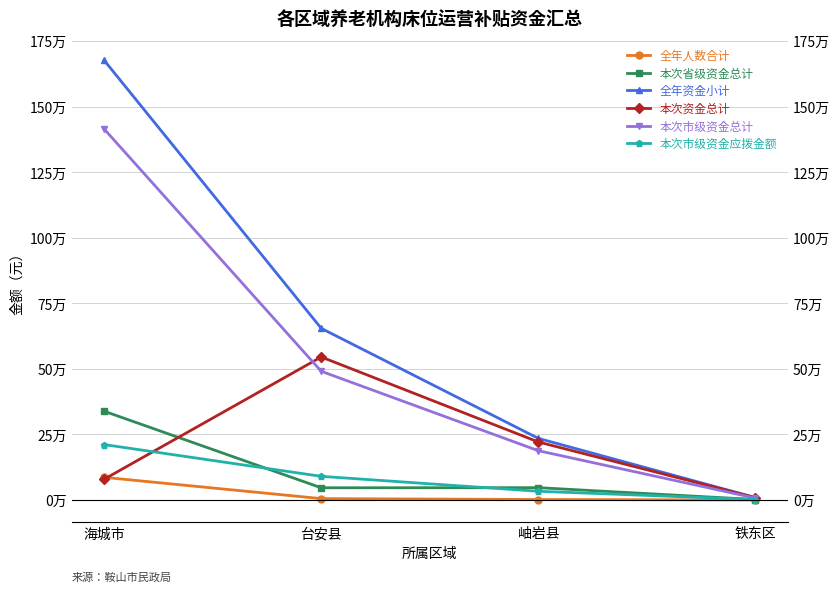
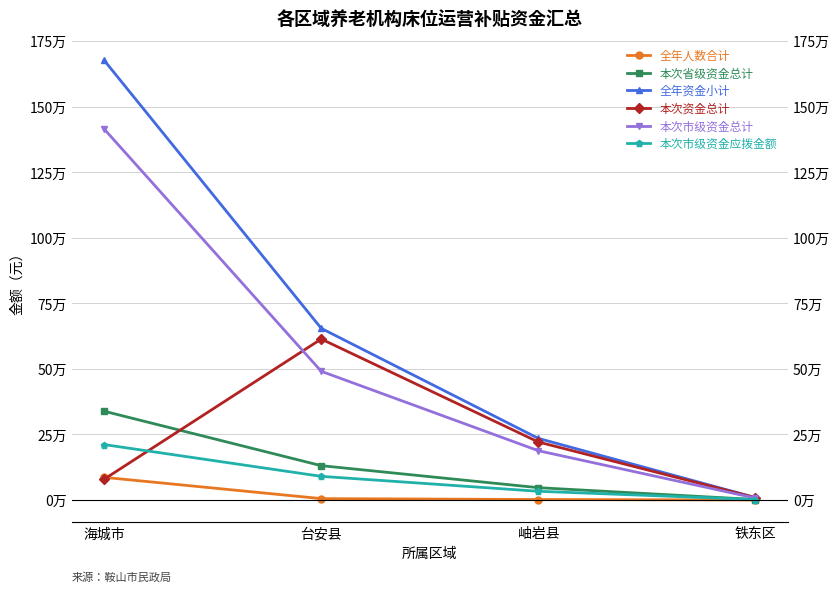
本次省级资金总计, 台安县: 5万 -> 13万
本次资金总计, 台安县: 55万 -> 61万
